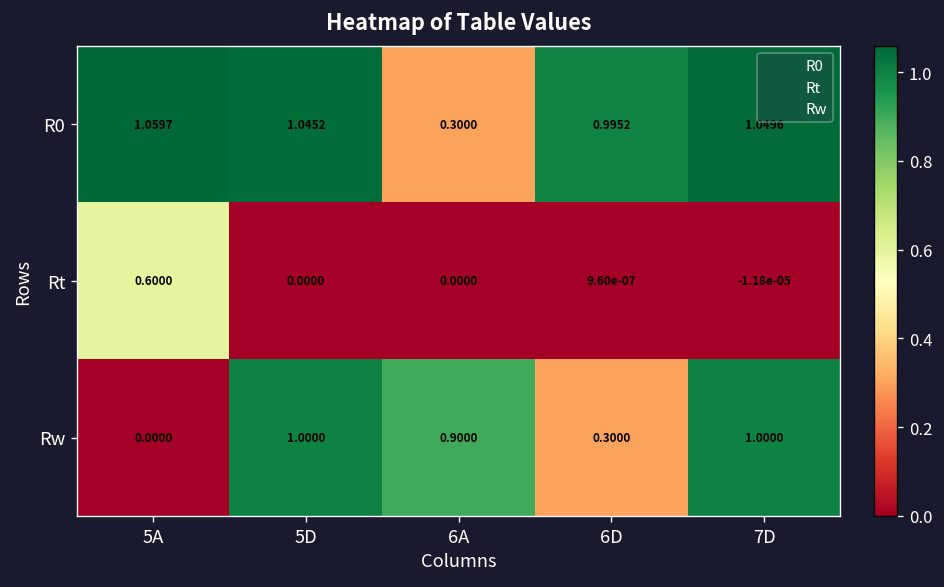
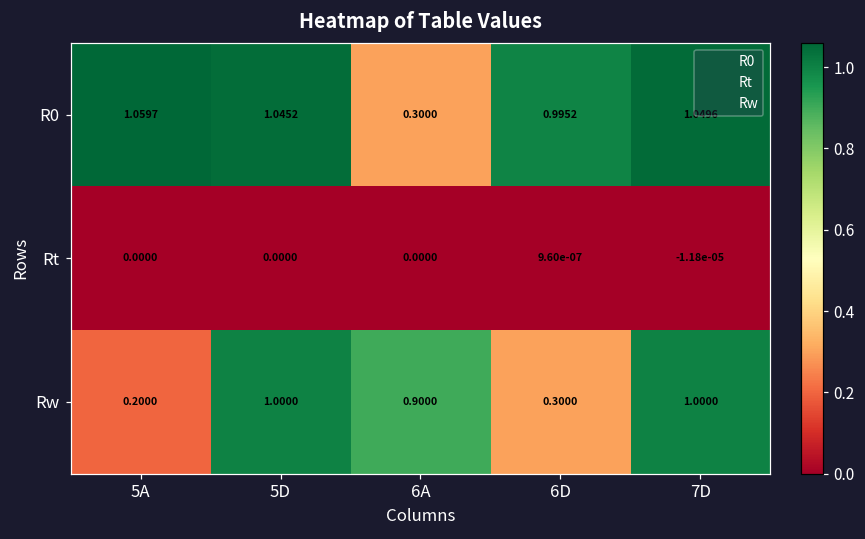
Rt, 5A: 0.6000 -> 0.0000
Rw, 5A: 0.0000 -> 0.2000
